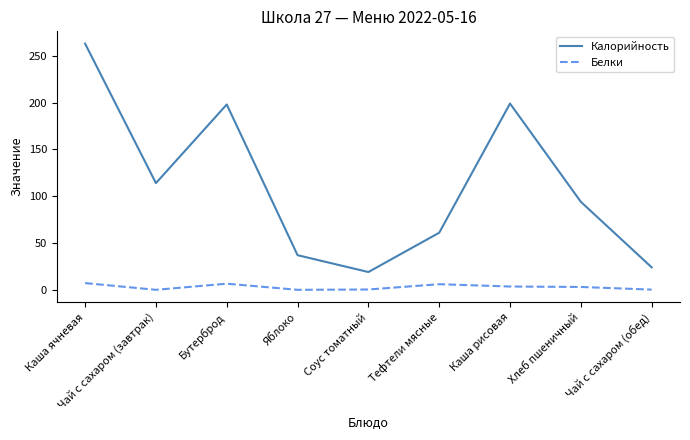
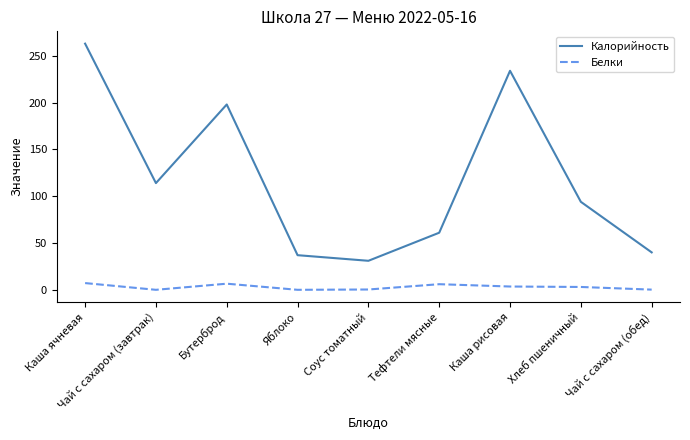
Калорийность, Соус томатный: 20 -> 30
Калорийность, Каша рисовая: 200 -> 230
Калорийность, Чай с сахаром (обед): 20 -> 40
